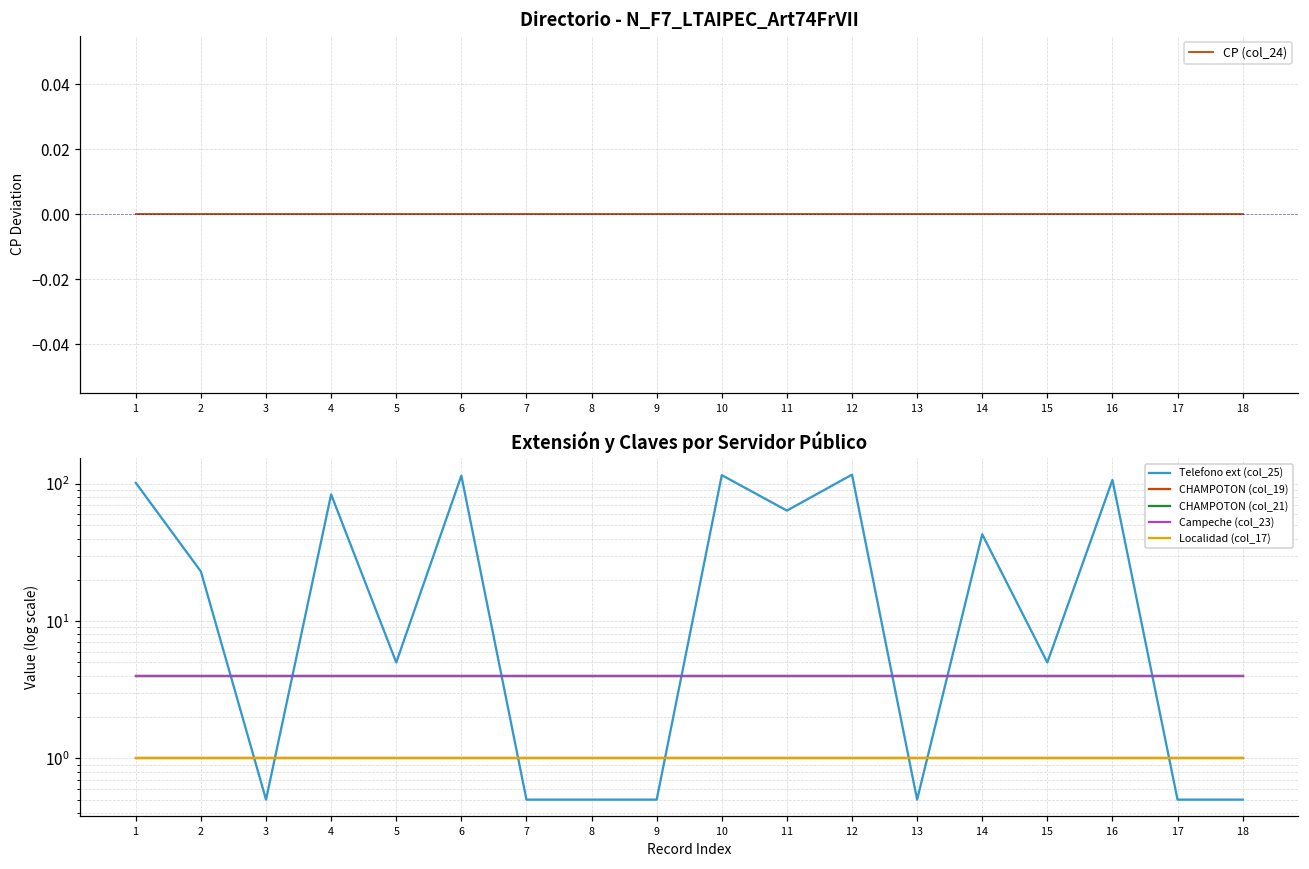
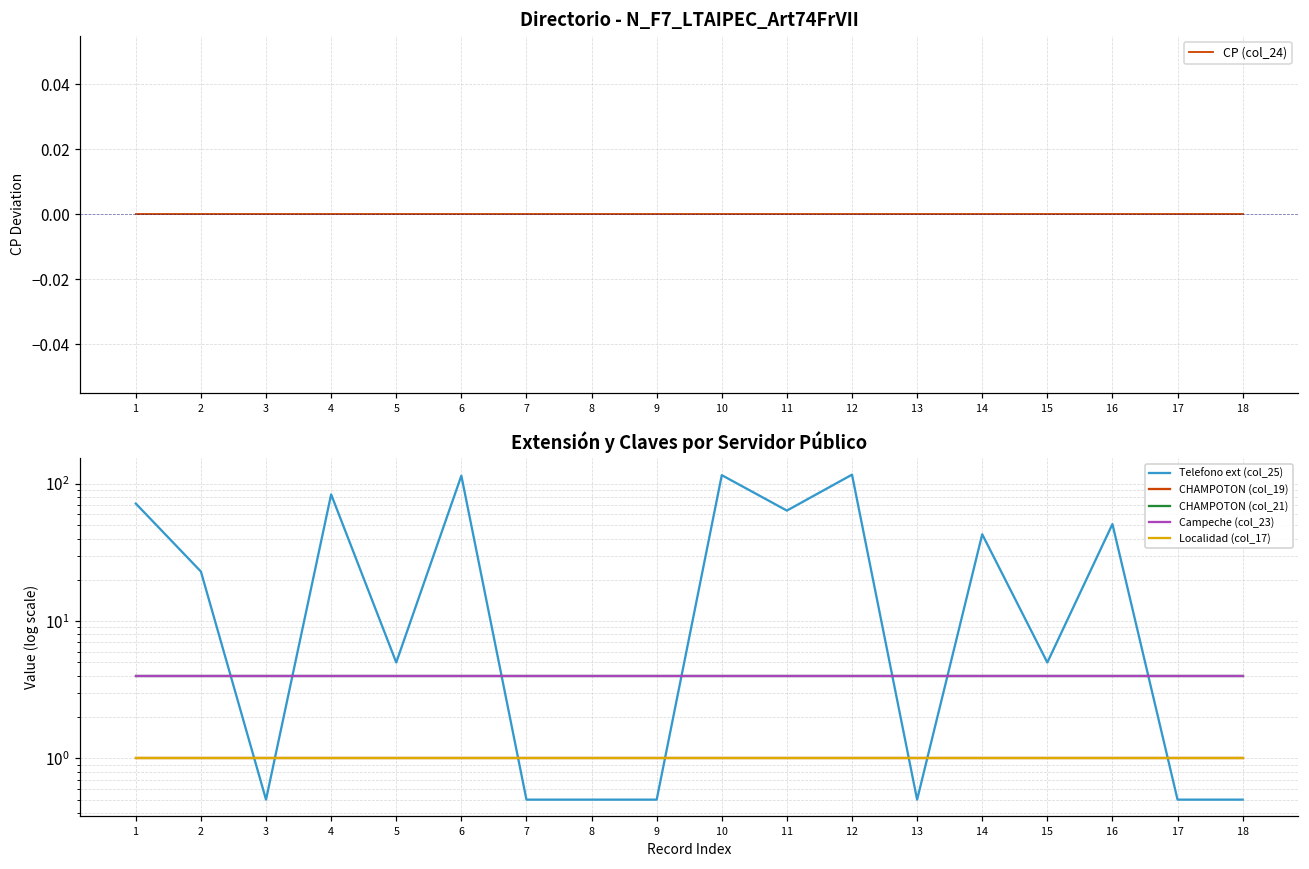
Extensión y Claves por Servidor Público, Telefono ext (col_25), 1: 100 -> 70
Extensión y Claves por Servidor Público, Telefono ext (col_25), 16: 110 -> 51
